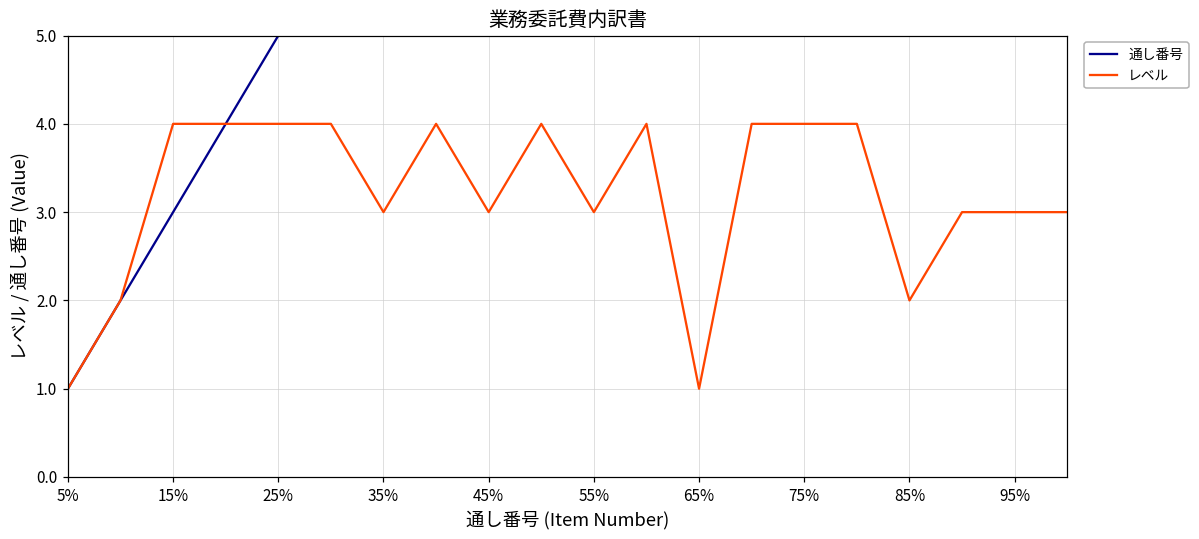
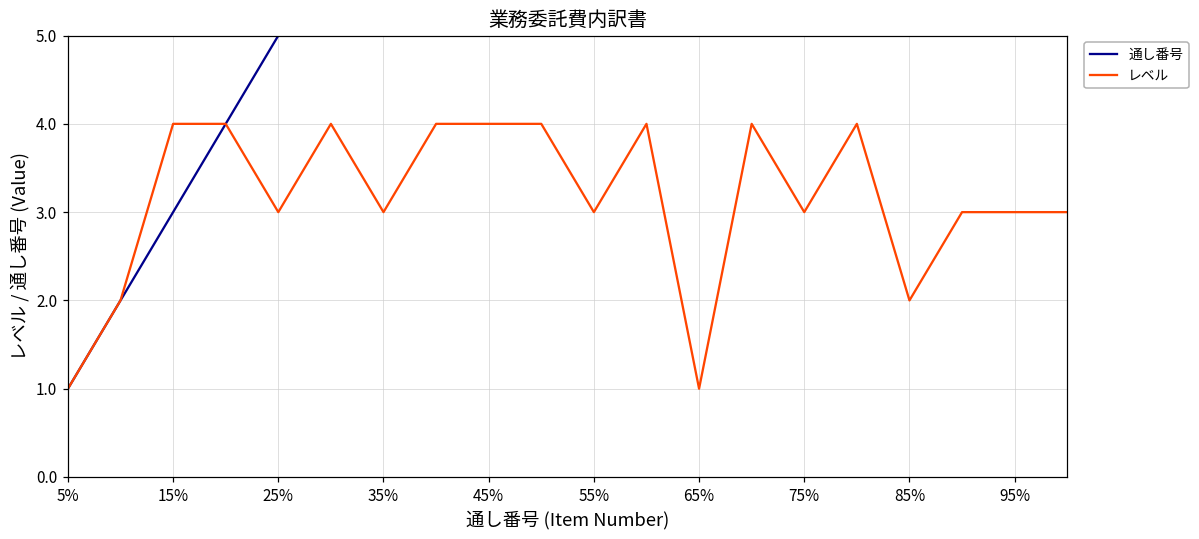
レベル, 25%: 4 -> 3
レベル, 45%: 3 -> 4
レベル, 75%: 4 -> 3
